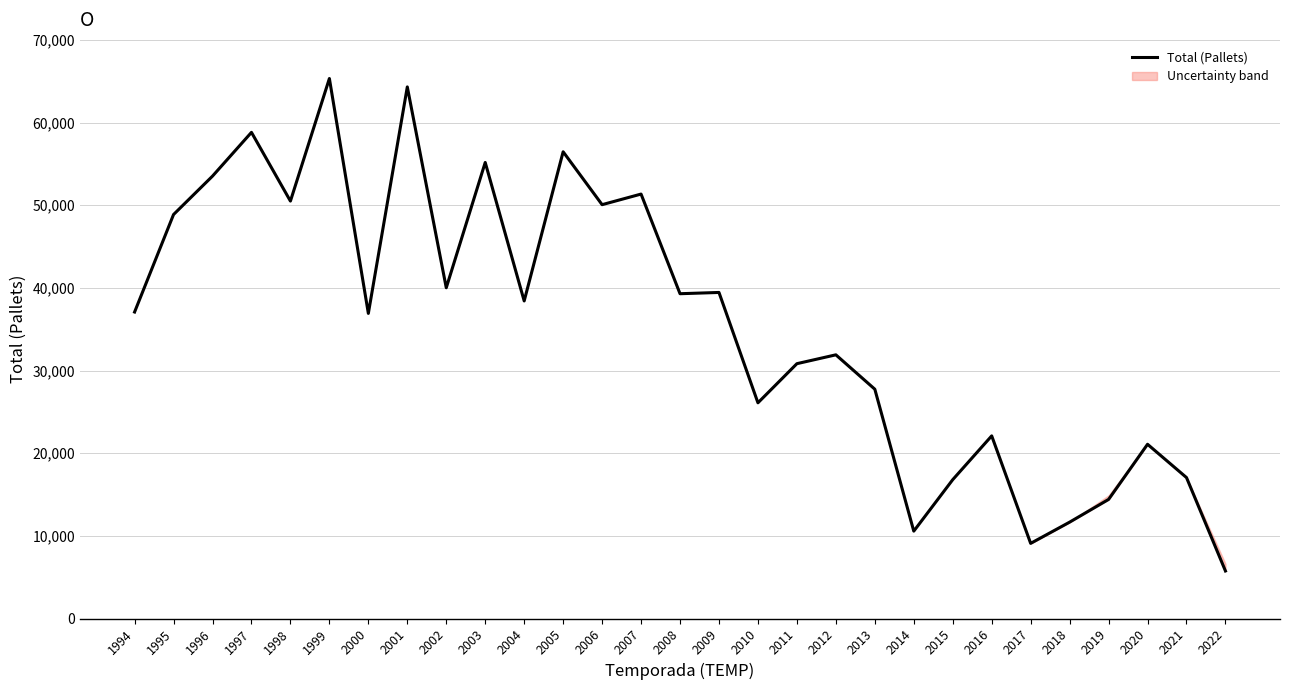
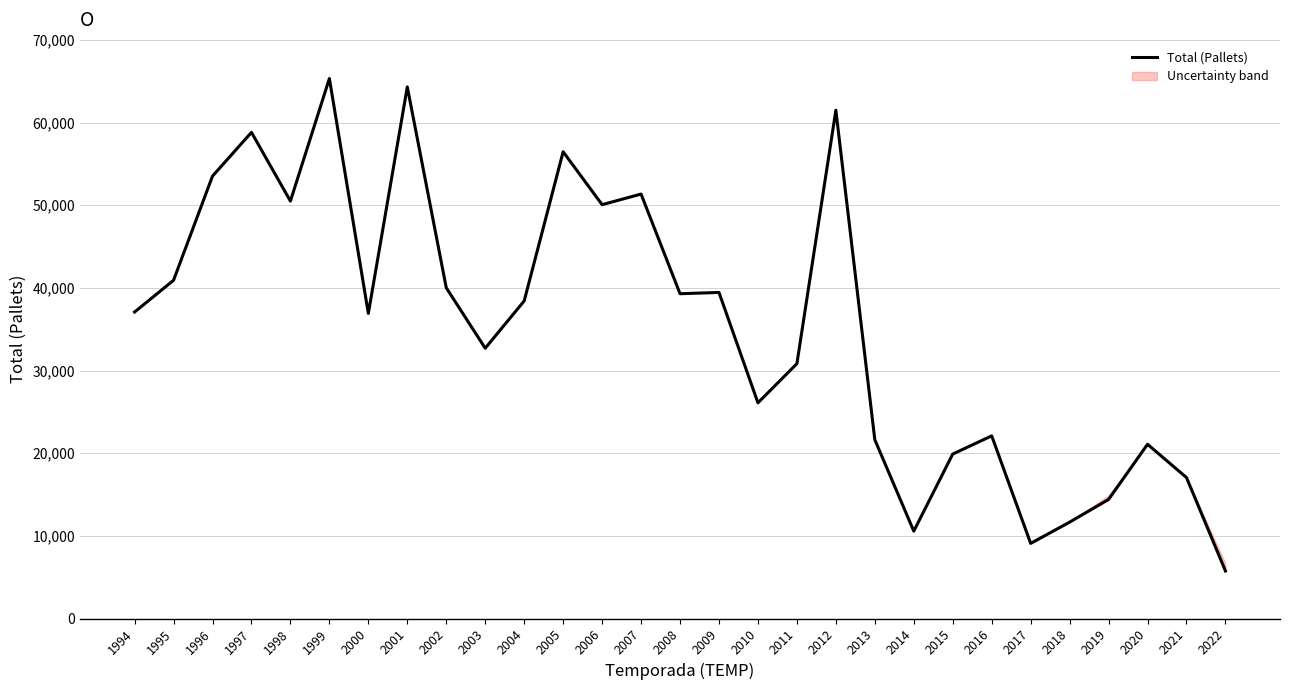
Total (Pallets), 1995: 49,000 -> 41,000
Total (Pallets), 2003: 55,000 -> 33,000
Total (Pallets), 2012: 32,000 -> 61,000
Total (Pallets), 2013: 28,000 -> 22,000
Total (Pallets), 2015: 17,000 -> 20,000
